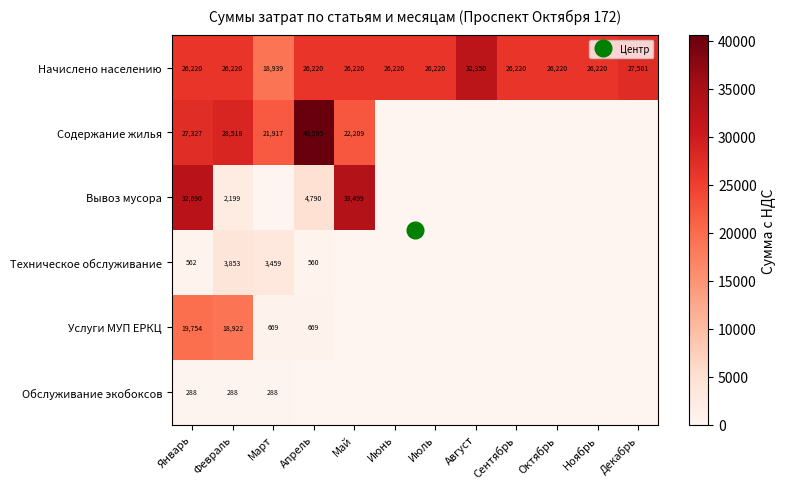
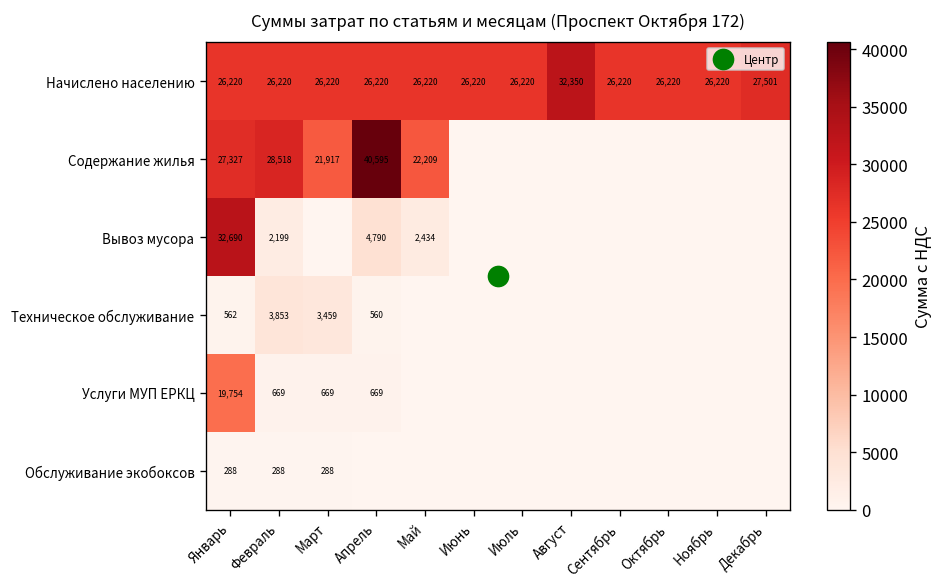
Начислено населению, Март: 18,939 -> 26,220
Вывоз мусора, Май: 33,499 -> 2,434
Услуги МУП ЕРКЦ, Февраль: 18,922 -> 669
